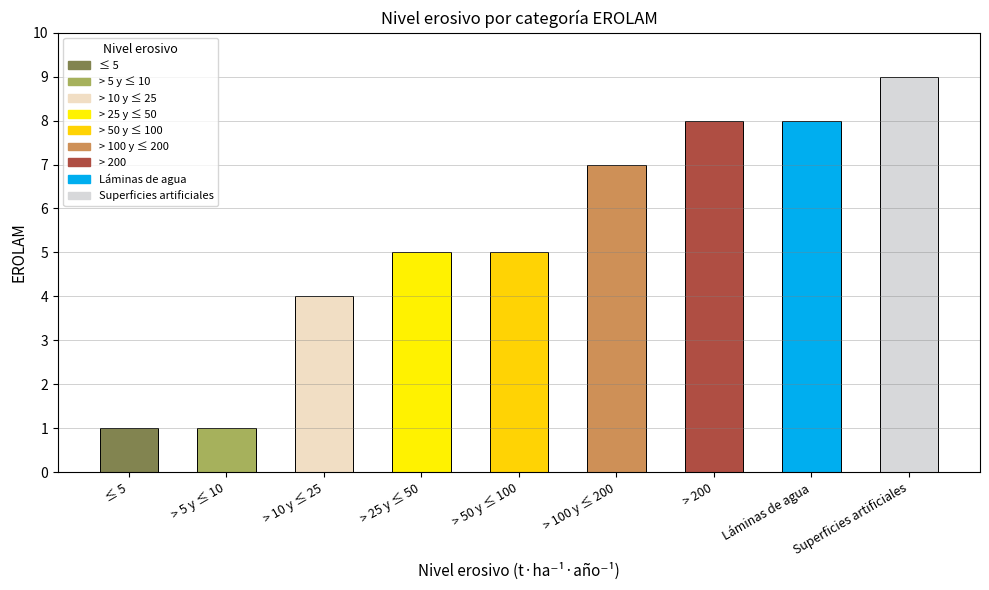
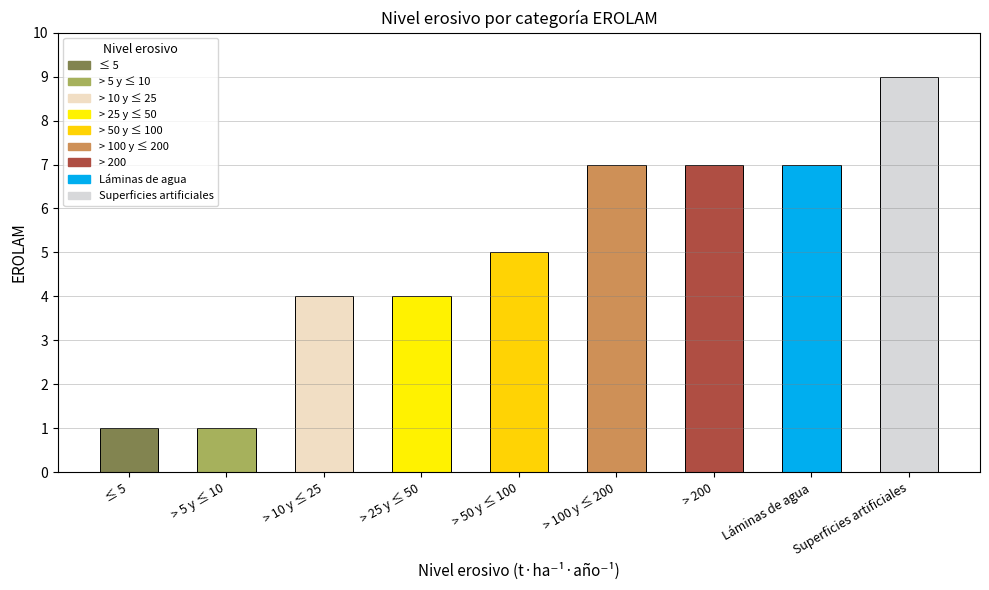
> 25 y ≤ 50: 5 -> 4
> 200: 8 -> 7
Láminas de agua: 8 -> 7
